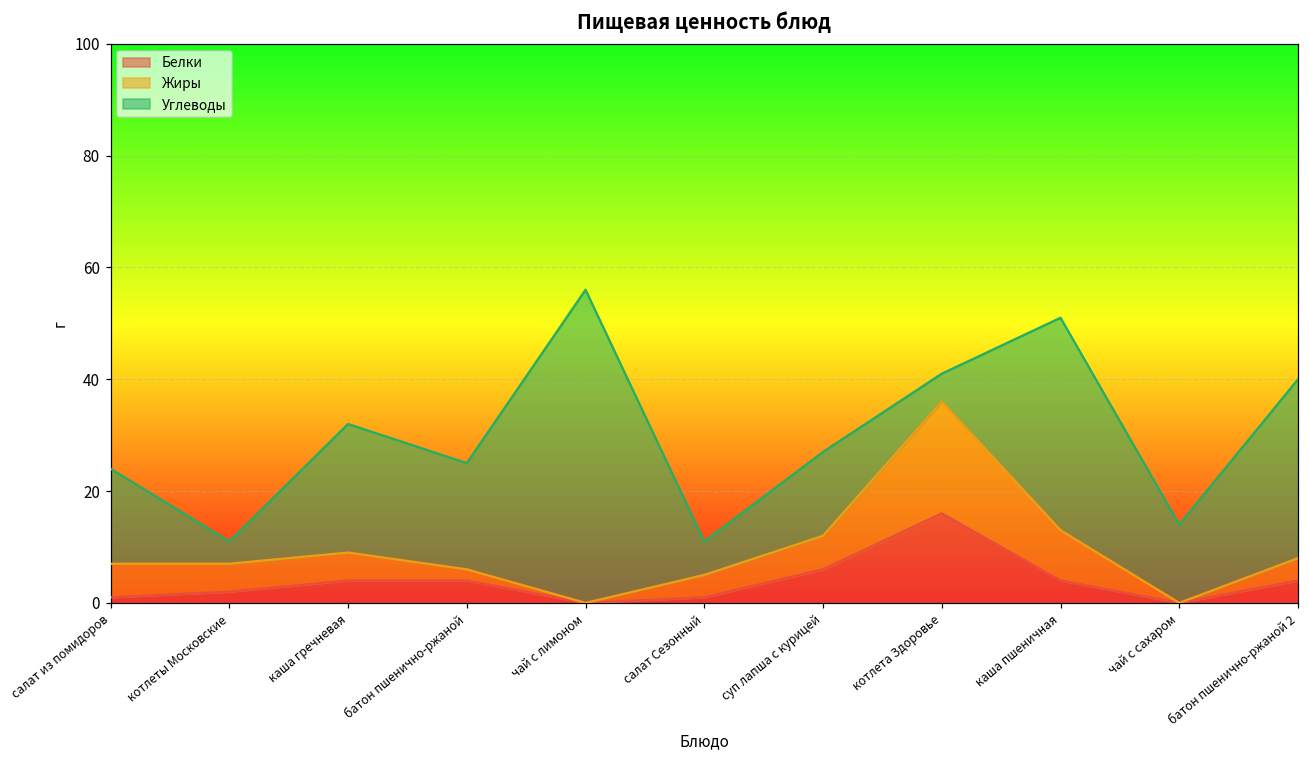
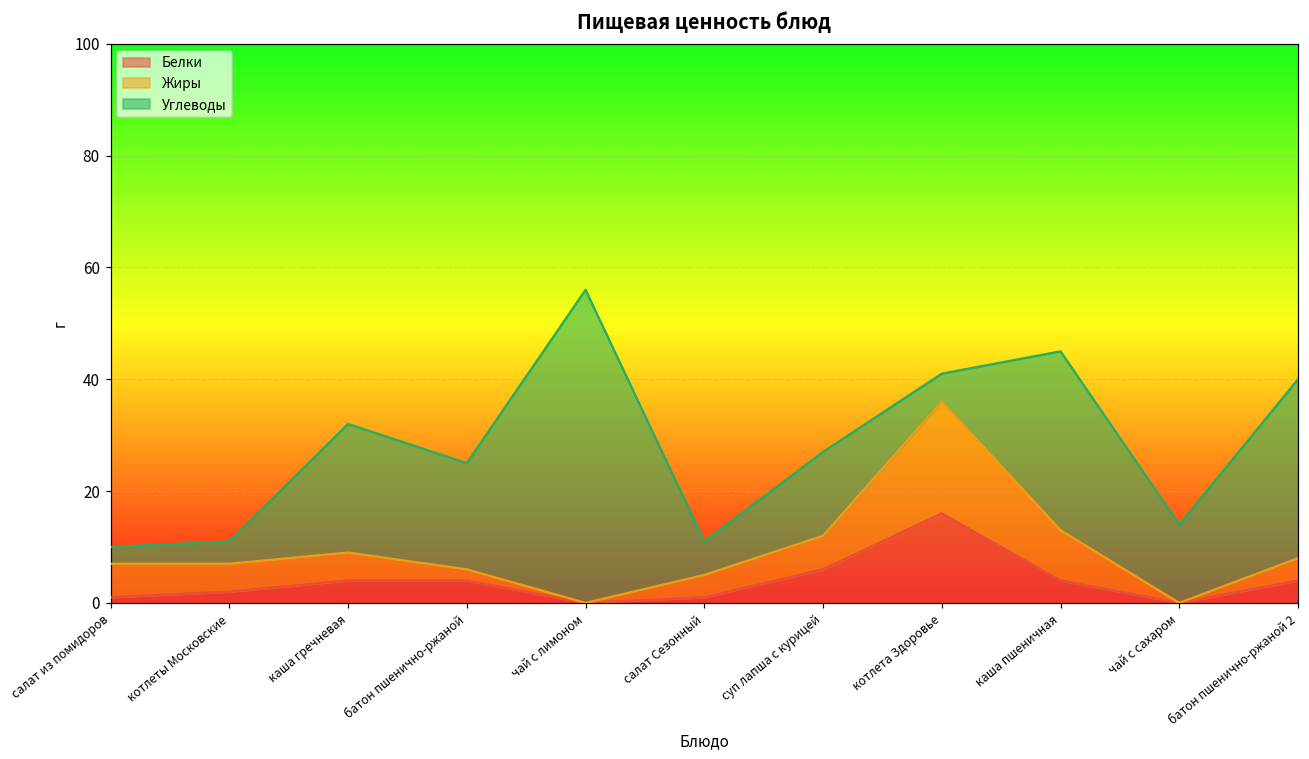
Углеводы, салат из помидоров: 17 -> 3
Углеводы, каша пшеничная: 38 -> 32
